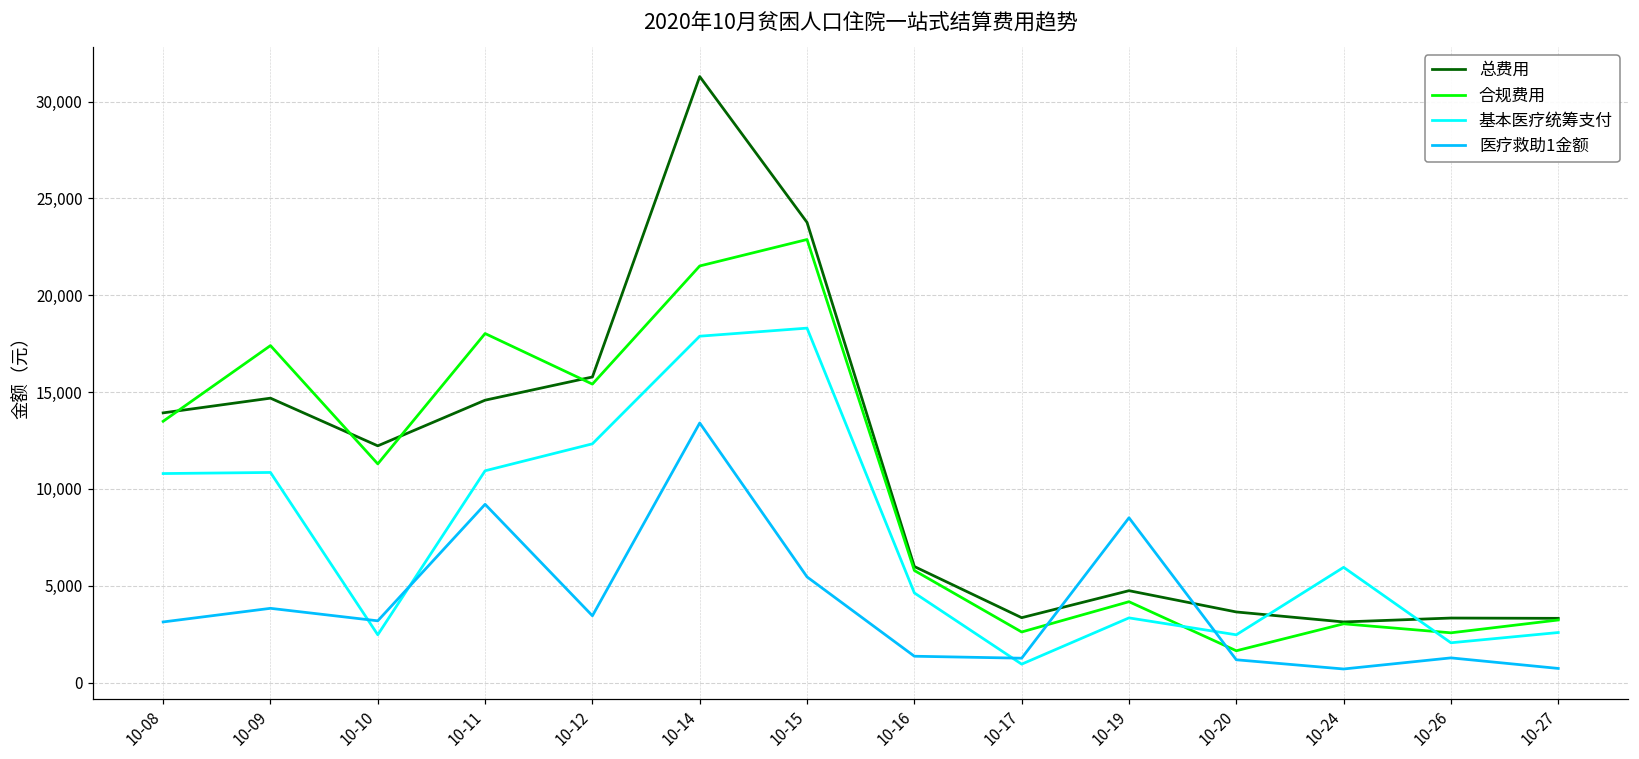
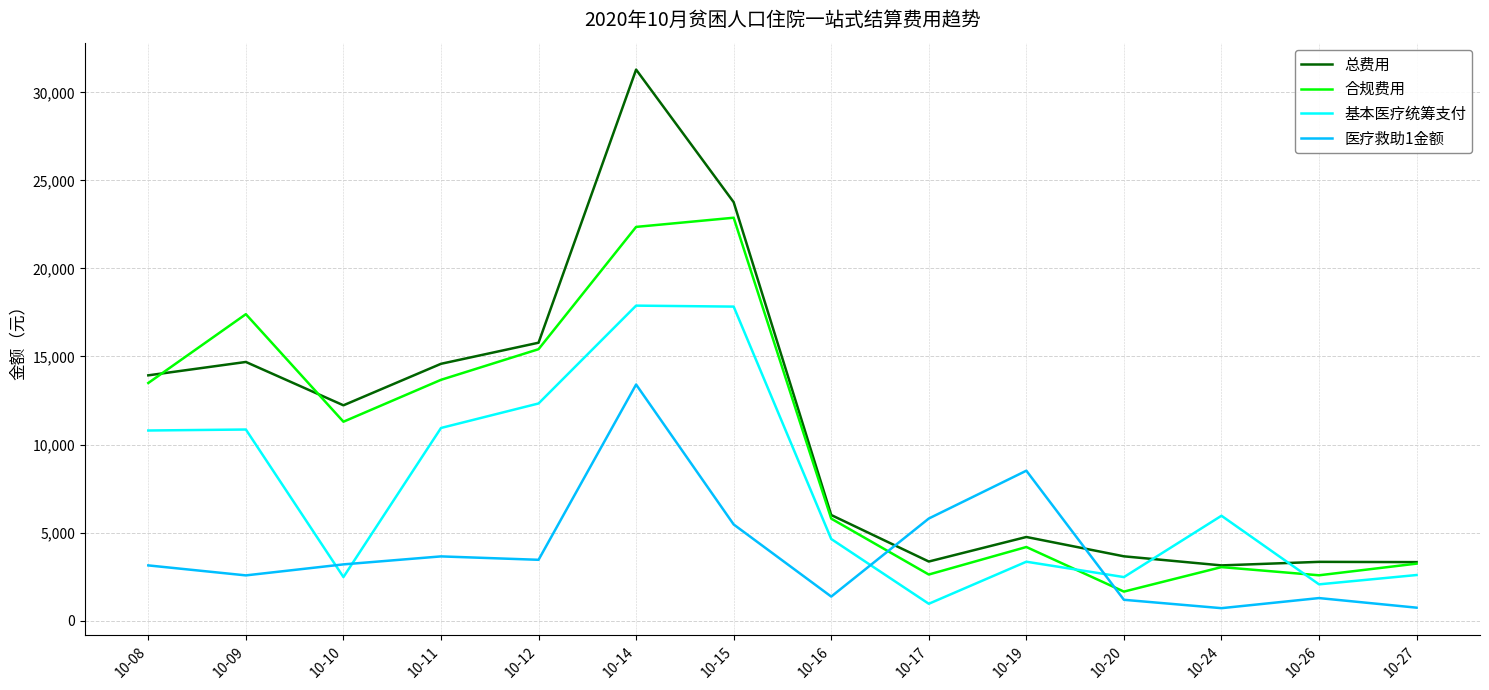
医疗救助1金额, 10-09: 3,800 -> 2,600
合规费用, 10-11: 18,000 -> 13,700
医疗救助1金额, 10-11: 9,200 -> 3,600
合规费用, 10-14: 21,500 -> 22,400
基本医疗统筹支付, 10-15: 18,300 -> 17,800
医疗救助1金额, 10-17: 1,300 -> 5,800
